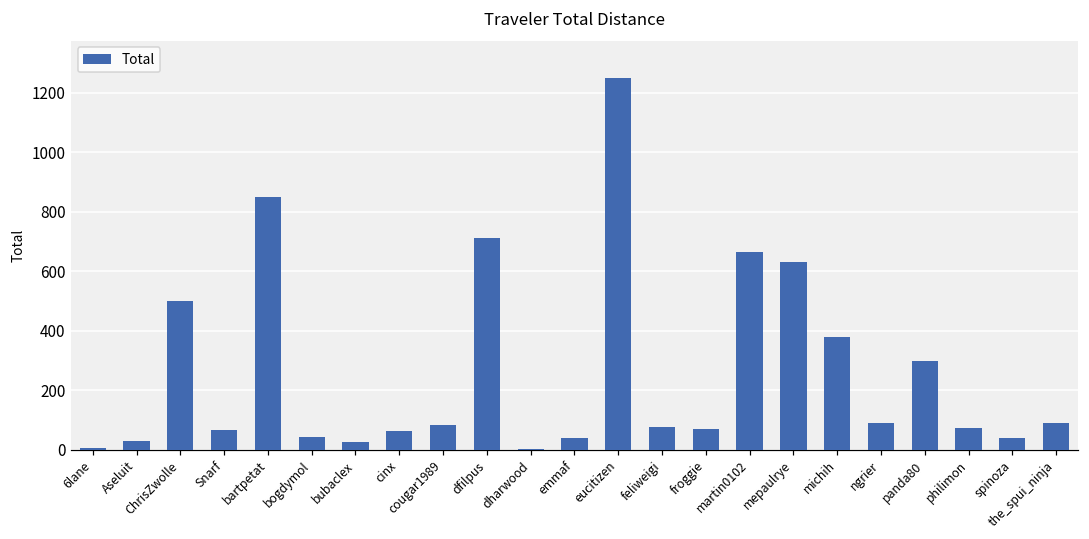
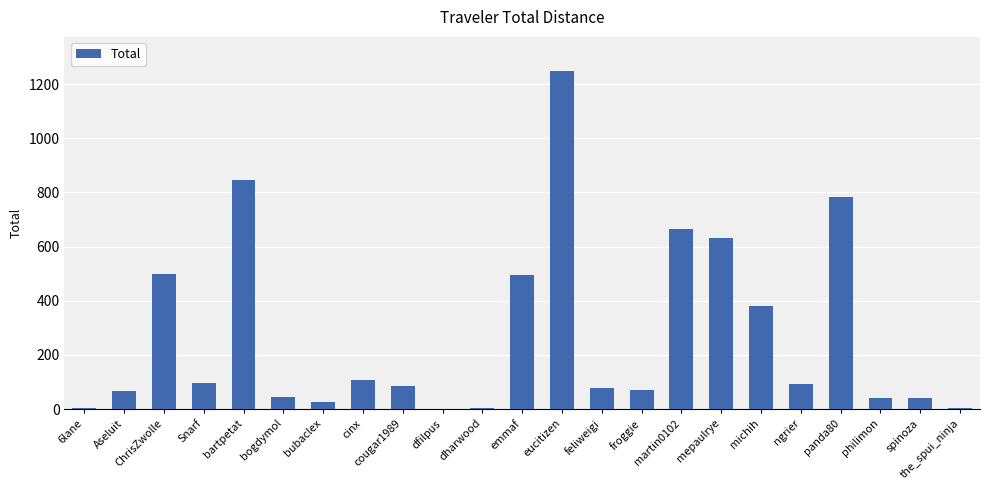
Aseluit: 30 -> 70
Snarf: 70 -> 100
cinx: 70 -> 110
dfilpus: 710 -> 0
emmaf: 40 -> 490
panda80: 300 -> 780
philimon: 70 -> 40
the_spui_ninja: 90 -> 0
